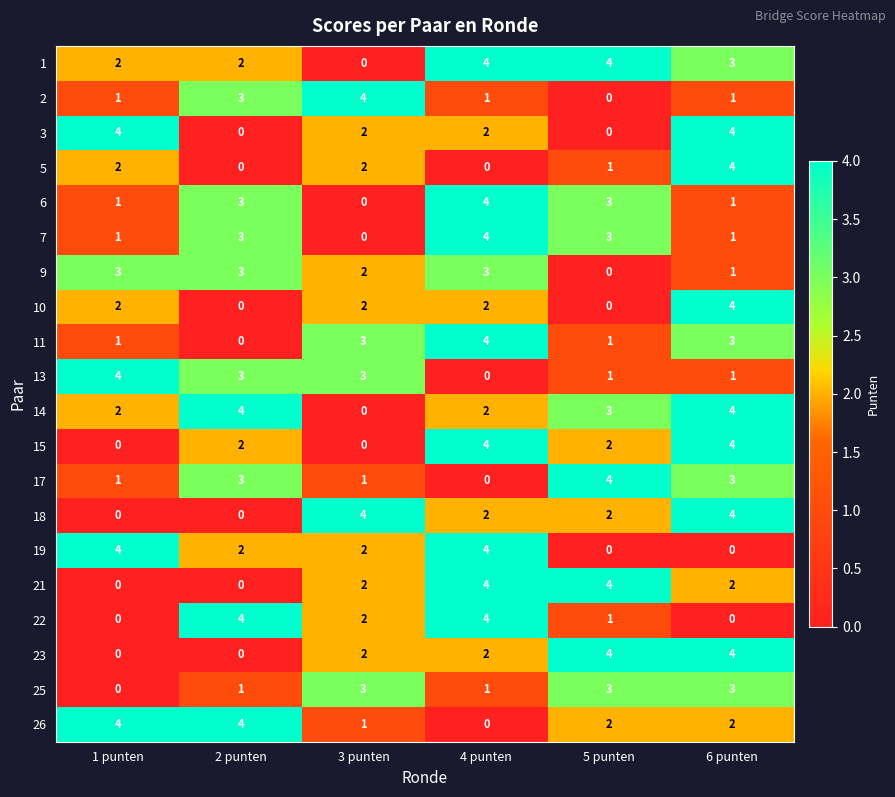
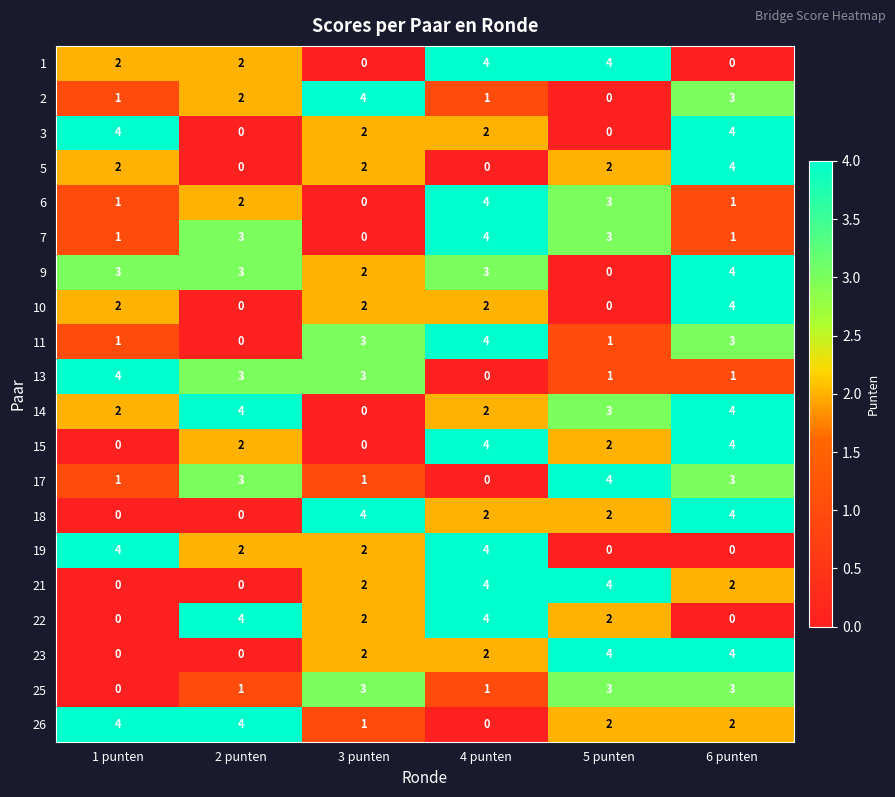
1, 6 punten: 3 -> 0
2, 2 punten: 3 -> 2
2, 6 punten: 1 -> 3
5, 5 punten: 1 -> 2
6, 2 punten: 3 -> 2
9, 6 punten: 1 -> 4
22, 5 punten: 1 -> 2
